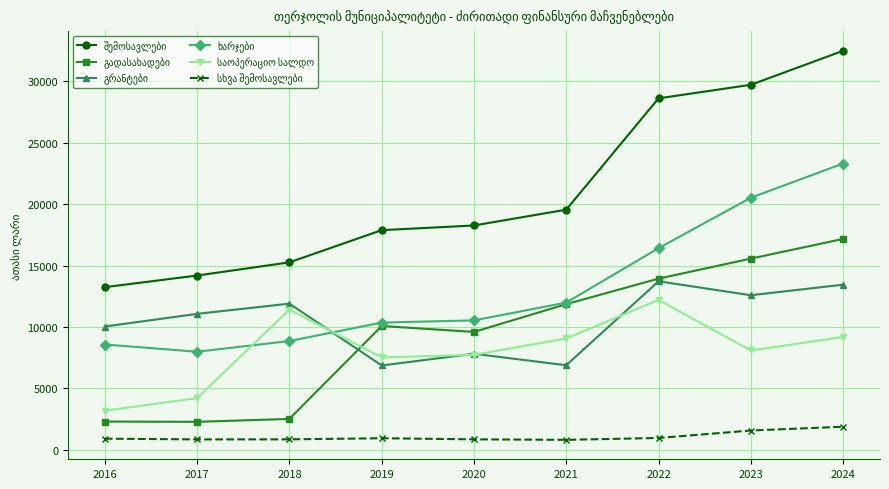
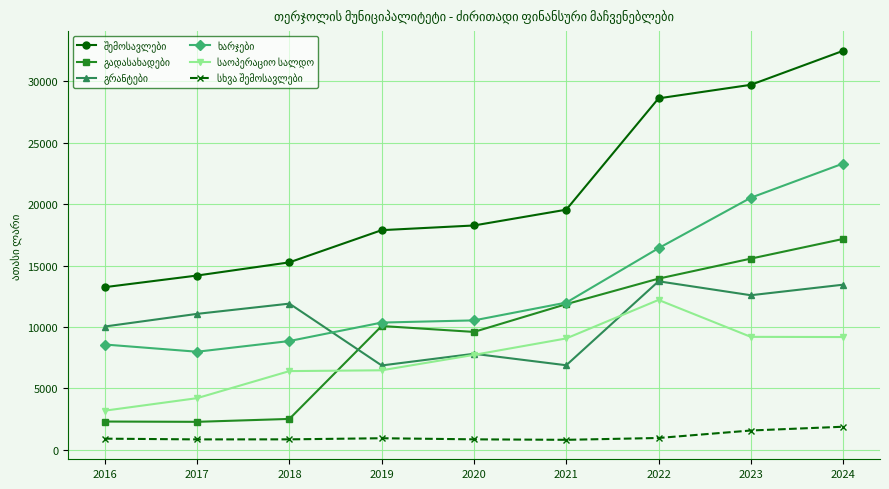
საოპერაციო სალდო, 2018: 11400 -> 6400
საოპერაციო სალდო, 2019: 7500 -> 6500
საოპერაციო სალდო, 2023: 8100 -> 9200
